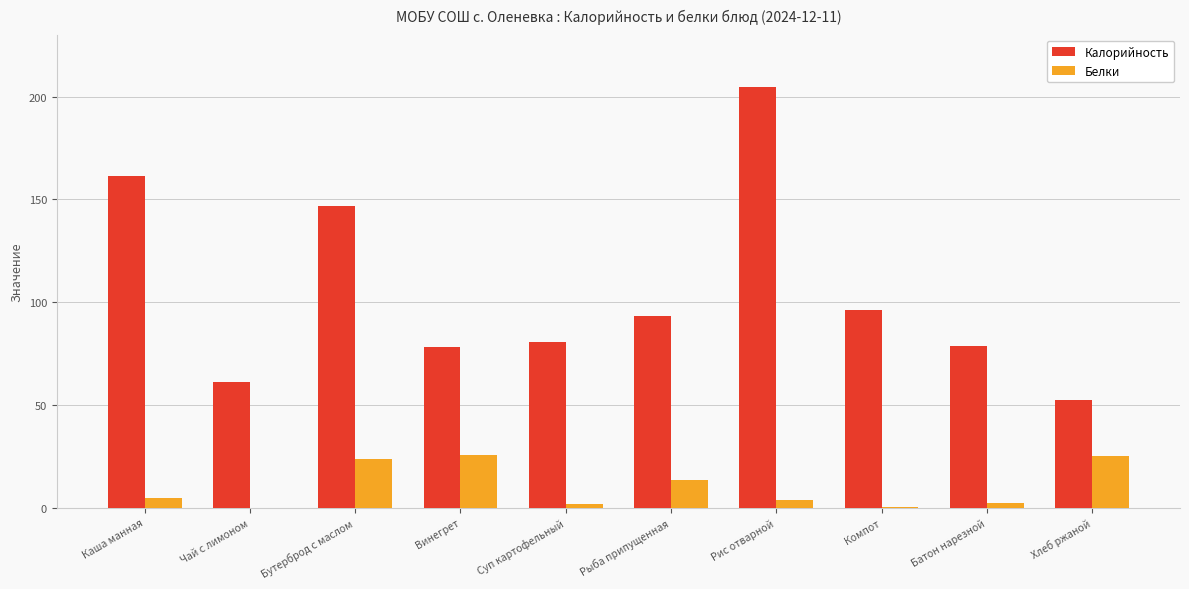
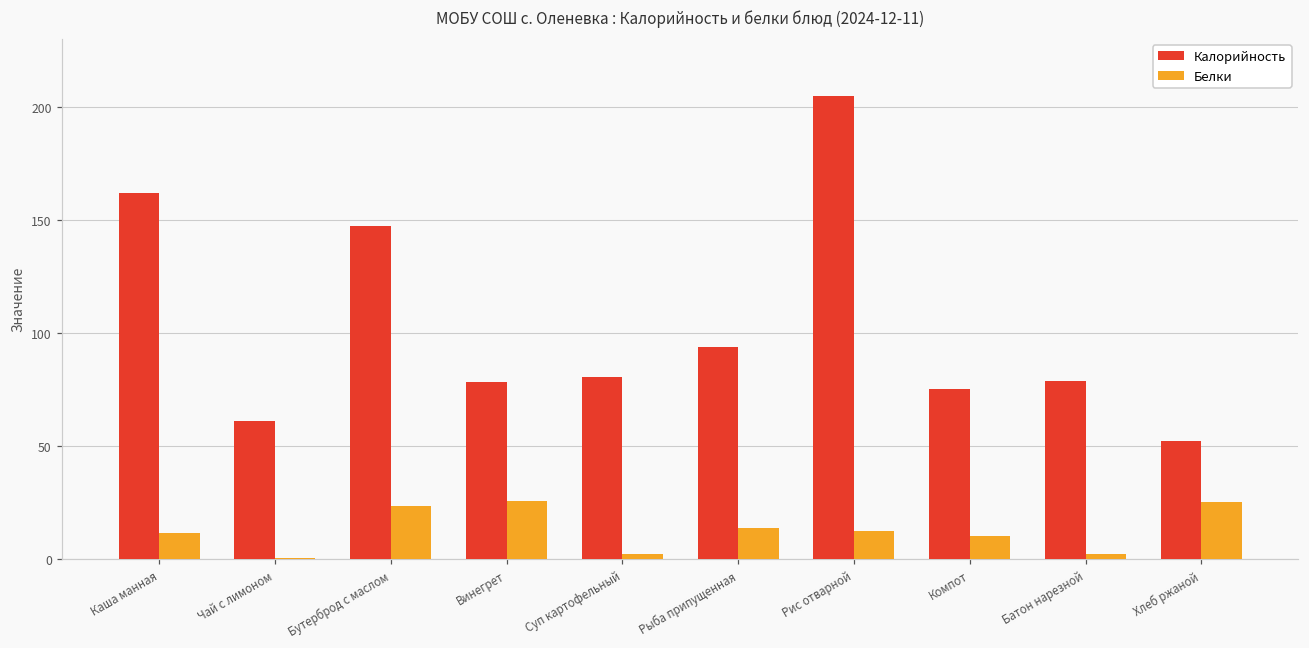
Белки, Каша манная: 5 -> 11
Белки, Рис отварной: 4 -> 12
Калорийность, Компот: 96 -> 75
Белки, Компот: 1 -> 10
